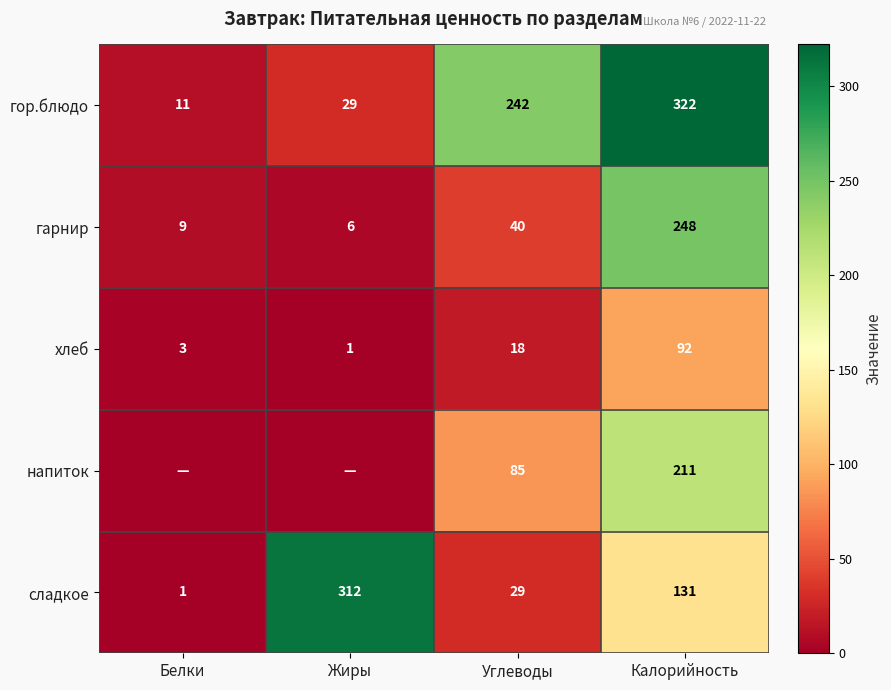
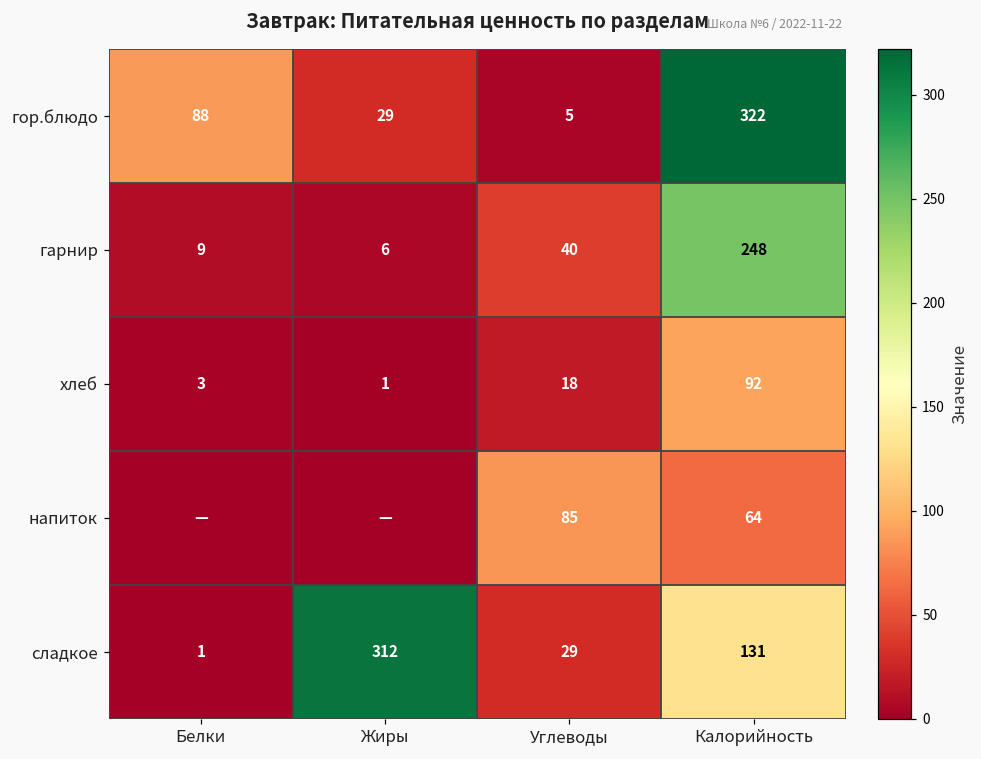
гор.блюдо, Белки: 11 -> 88
гор.блюдо, Углеводы: 242 -> 5
напиток, Калорийность: 211 -> 64
